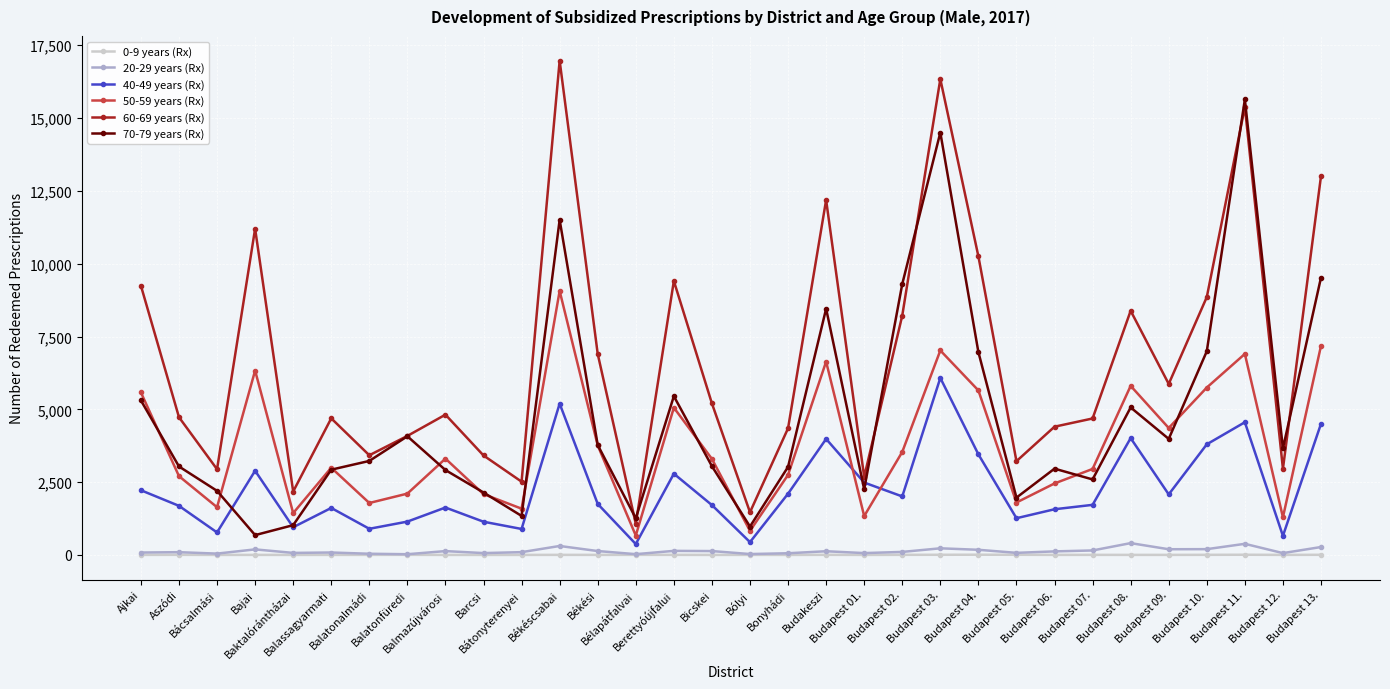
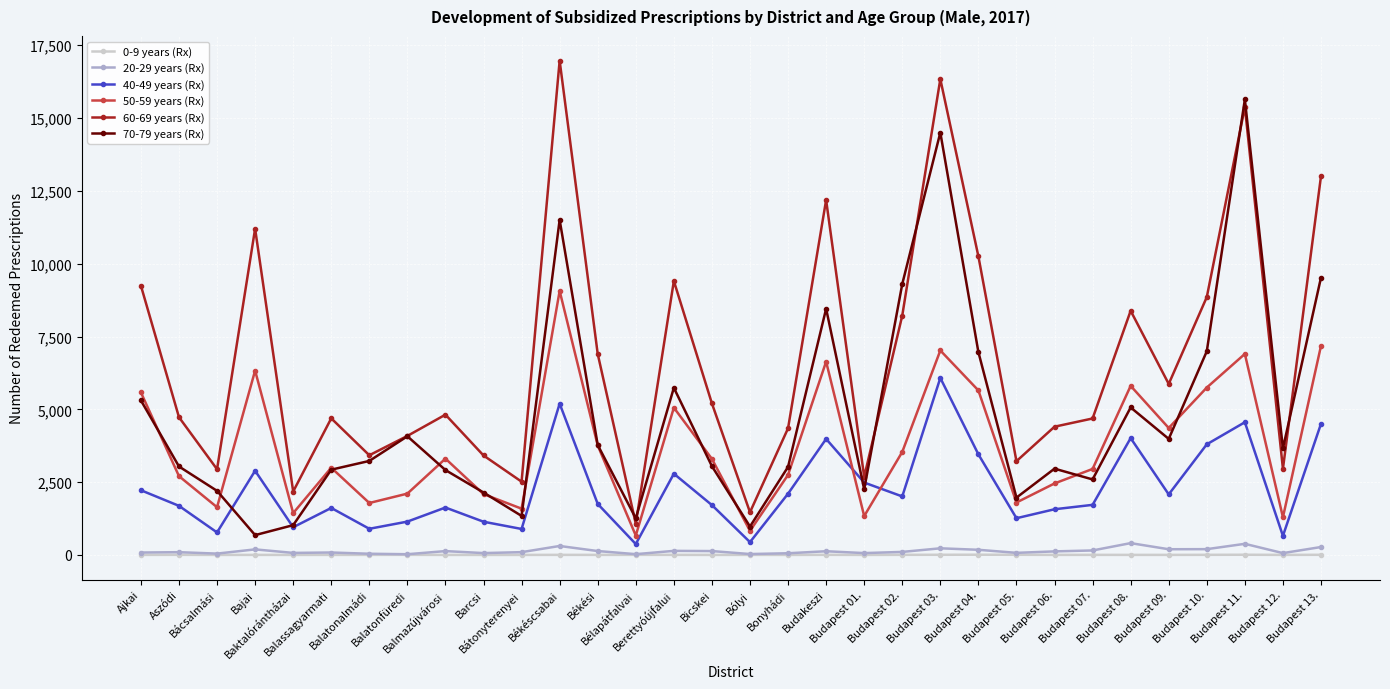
70-79 years (Rx), Berettyóújfalui: 5,500 -> 5,700
